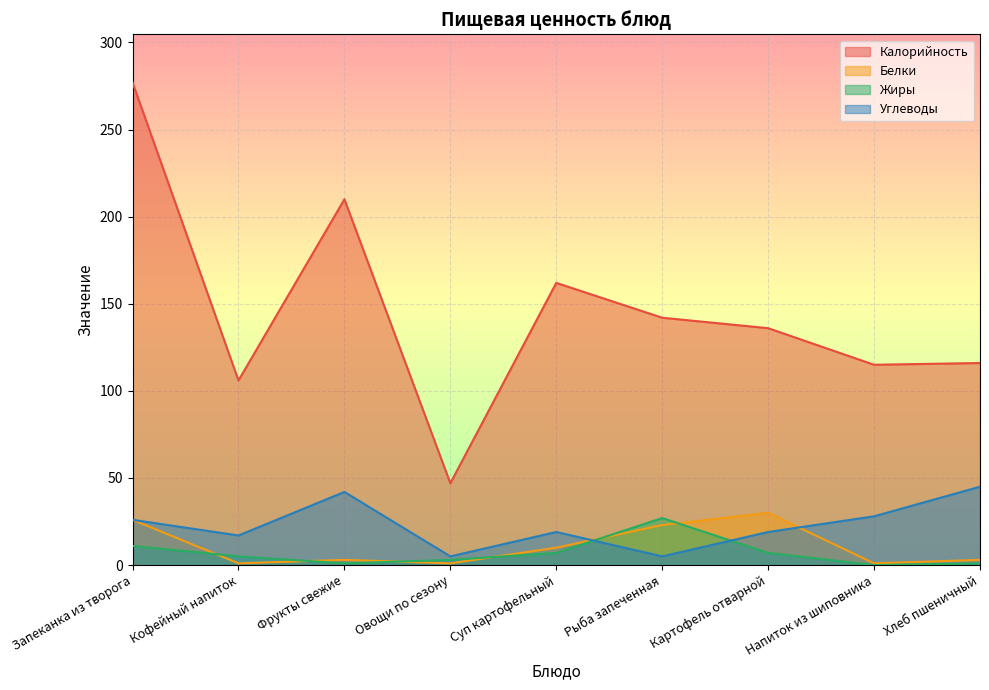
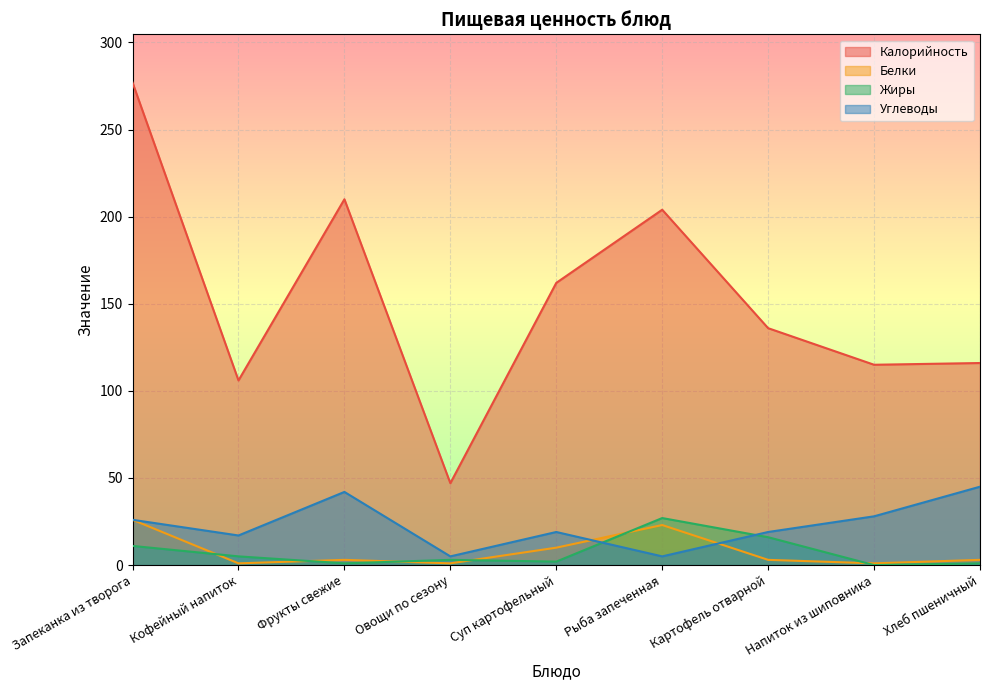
Жиры, Суп картофельный: 7 -> 2
Калорийность, Рыба запеченная: 142 -> 204
Белки, Картофель отварной: 30 -> 3
Жиры, Картофель отварной: 7 -> 16
